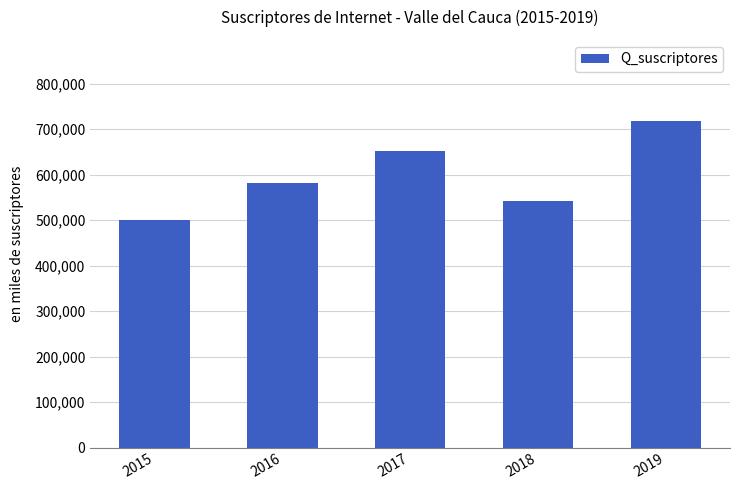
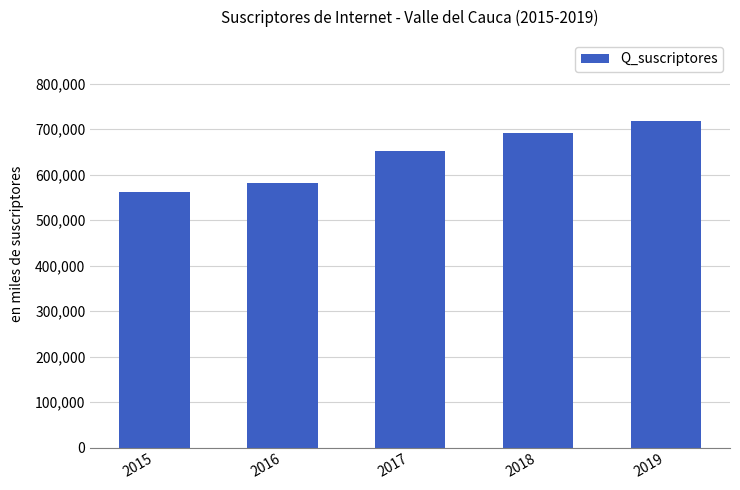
2015: 500,000 -> 560,000
2018: 540,000 -> 690,000
